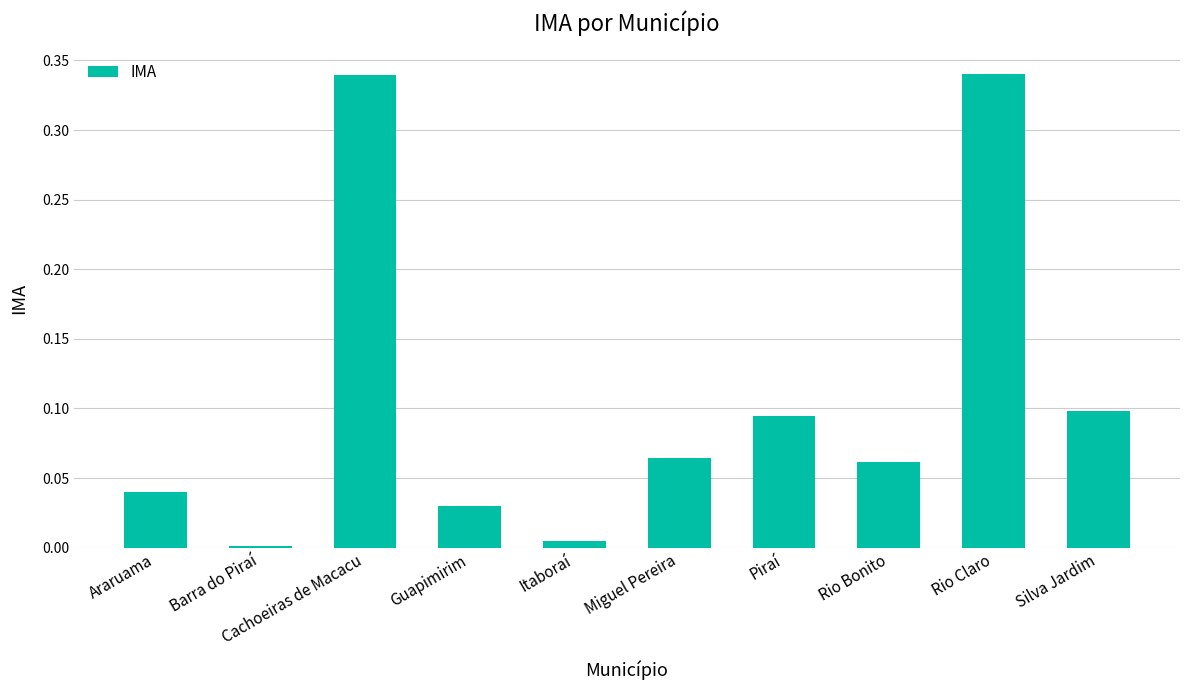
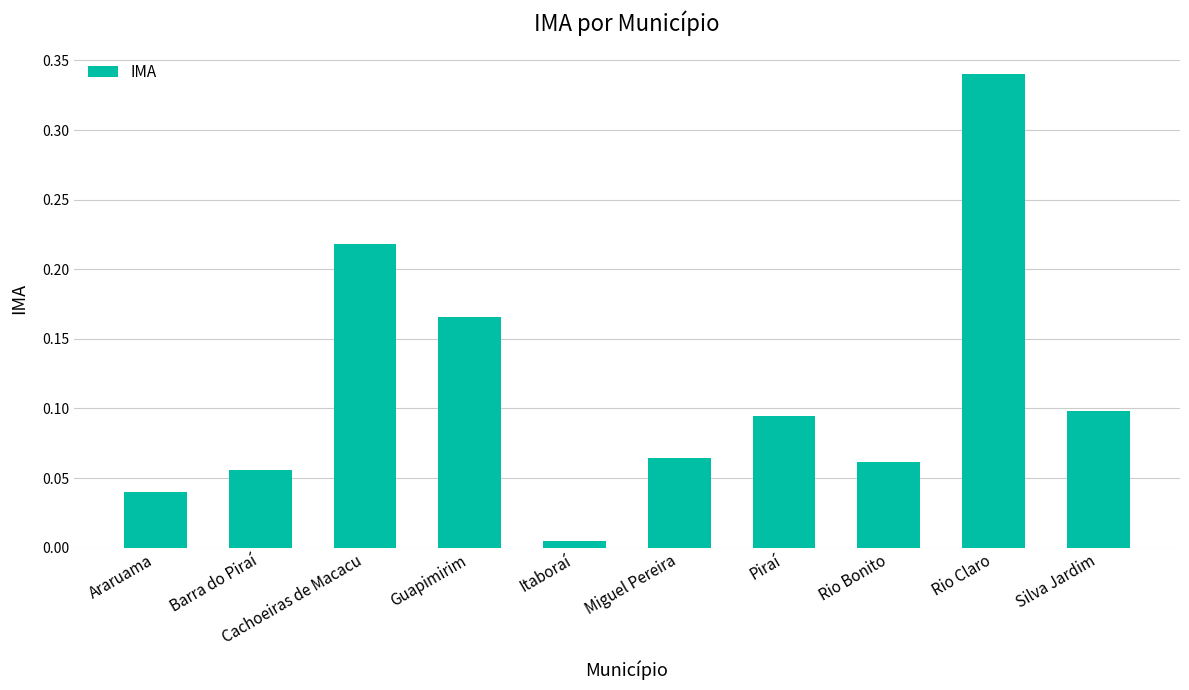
Barra do Piraí: 0.001 -> 0.056
Cachoeiras de Macacu: 0.339 -> 0.218
Guapimirim: 0.030 -> 0.165
